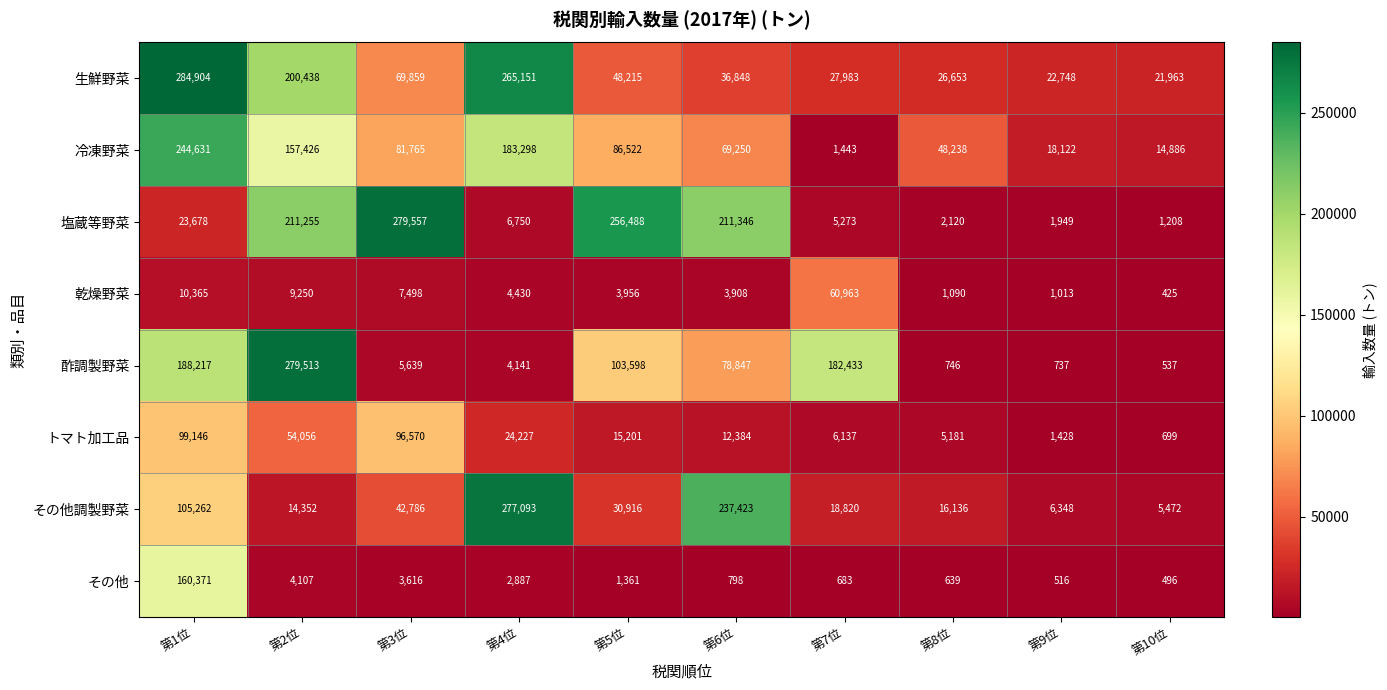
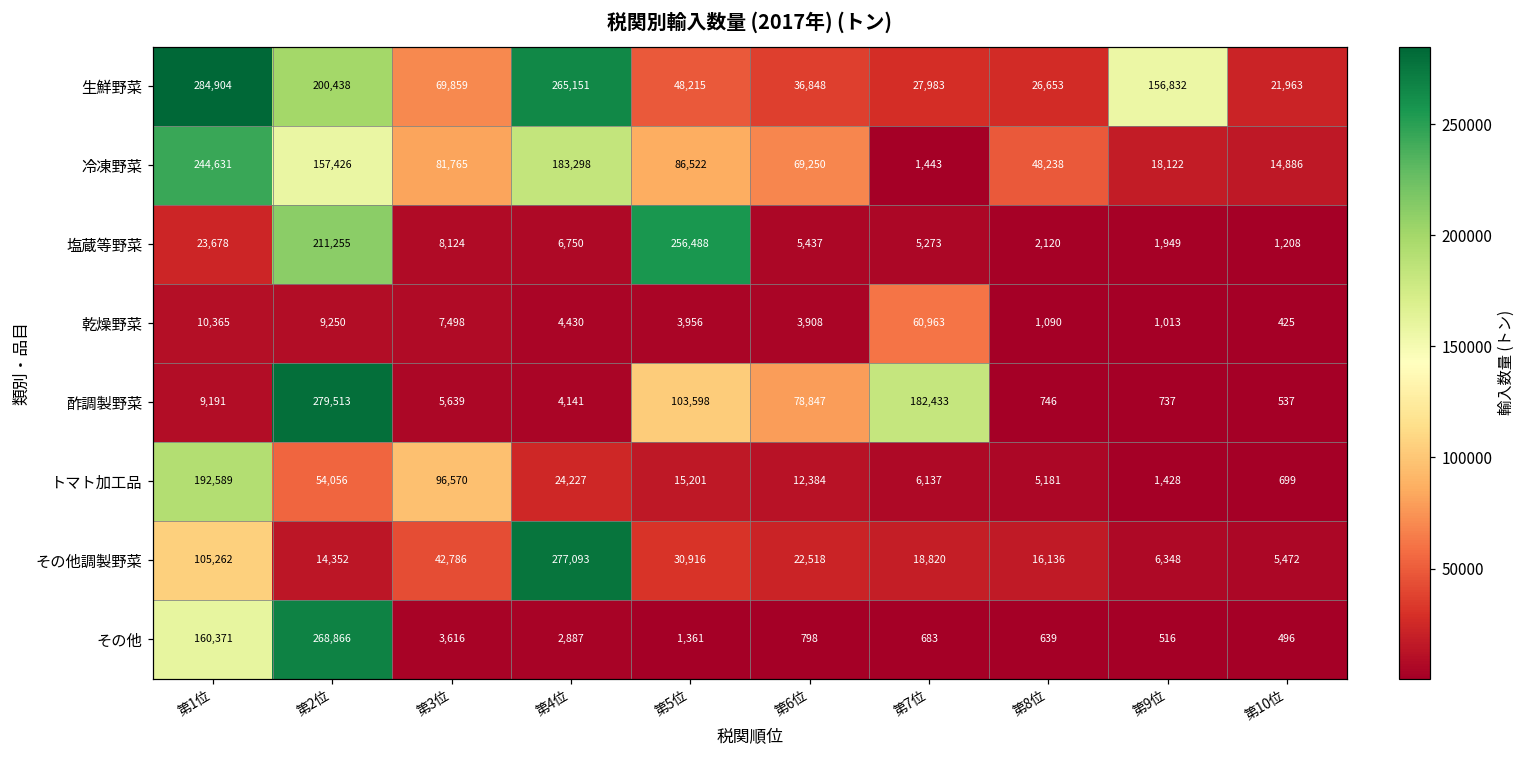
生鮮野菜, 第9位: 22,748 -> 156,832
塩蔵等野菜, 第3位: 279,557 -> 8,124
塩蔵等野菜, 第6位: 211,346 -> 5,437
酢調製野菜, 第1位: 188,217 -> 9,191
トマト加工品, 第1位: 99,146 -> 192,589
その他調製野菜, 第6位: 237,423 -> 22,518
その他, 第2位: 4,107 -> 268,866
